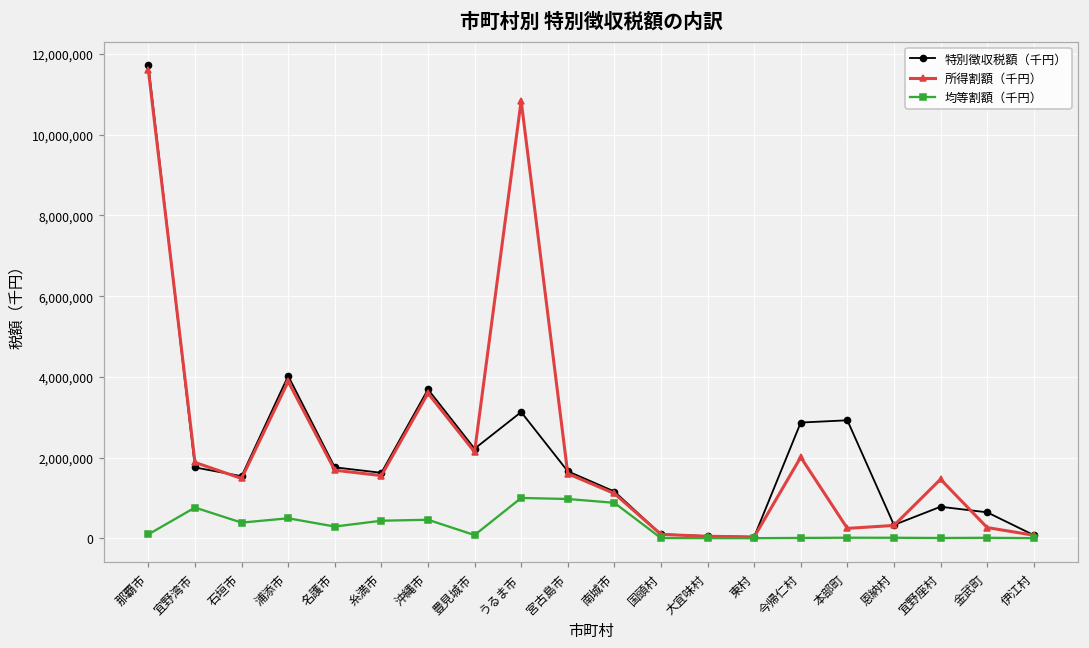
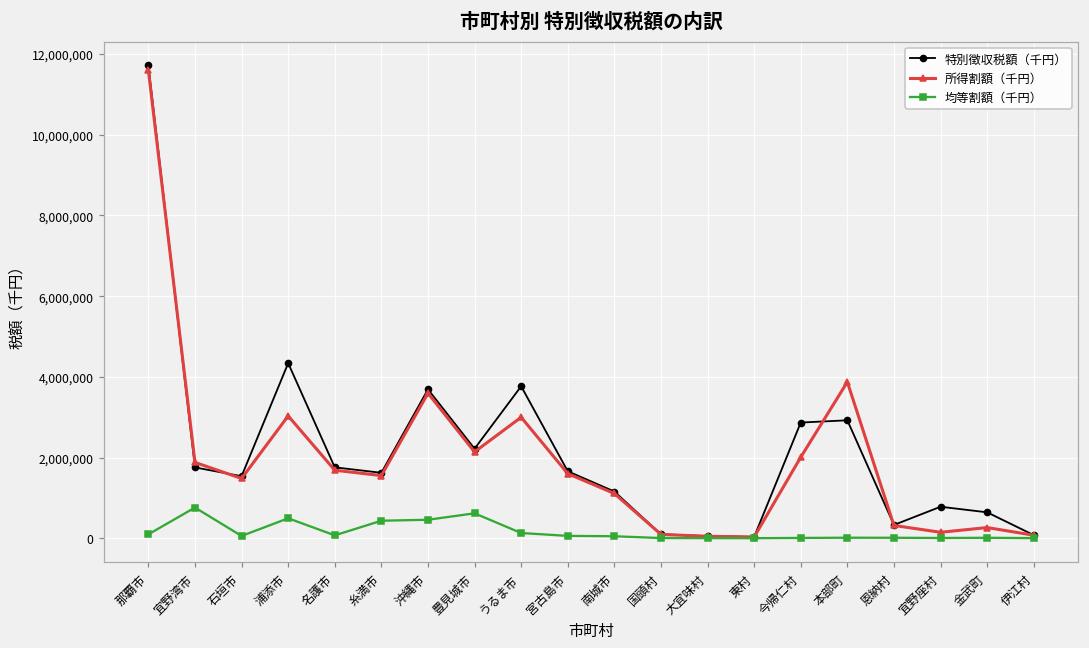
均等割額（千円）, 石垣市: 400,000 -> 100,000
特別徴収税額（千円）, 浦添市: 4,000,000 -> 4,300,000
所得割額（千円）, 浦添市: 3,900,000 -> 3,000,000
均等割額（千円）, 名護市: 300,000 -> 100,000
均等割額（千円）, 豊見城市: 100,000 -> 600,000
特別徴収税額（千円）, うるま市: 3,100,000 -> 3,800,000
所得割額（千円）, うるま市: 10,800,000 -> 3,000,000
均等割額（千円）, うるま市: 1,000,000 -> 100,000
均等割額（千円）, 宮古島市: 1,000,000 -> 100,000
均等割額（千円）, 南城市: 900,000 -> 0
所得割額（千円）, 本部町: 200,000 -> 3,900,000
所得割額（千円）, 宜野座村: 1,500,000 -> 100,000
